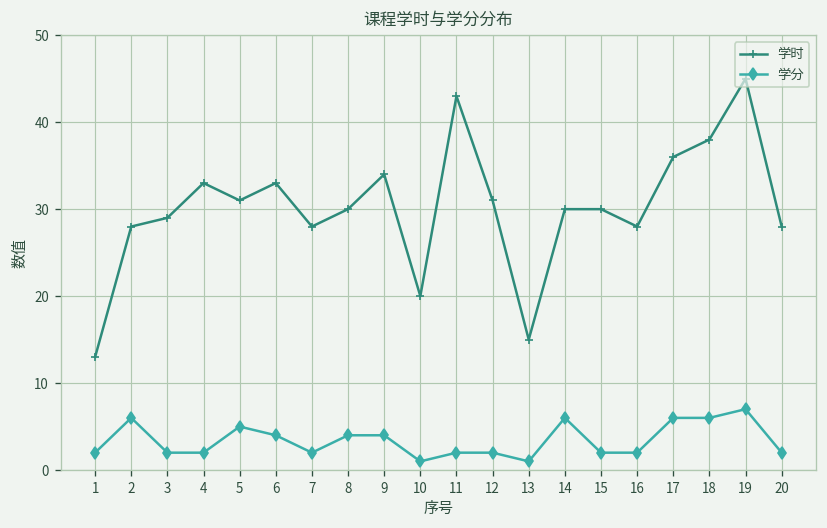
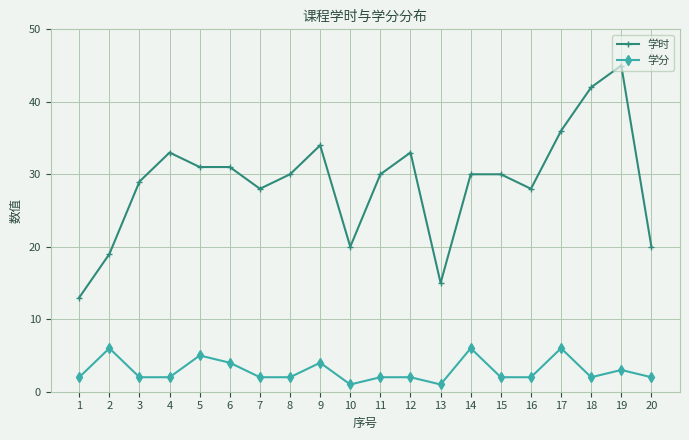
学时, 2: 28 -> 19
学时, 6: 33 -> 31
学分, 8: 4 -> 2
学时, 11: 43 -> 30
学时, 12: 31 -> 33
学时, 18: 38 -> 42
学分, 18: 6 -> 2
学分, 19: 7 -> 3
学时, 20: 28 -> 20
